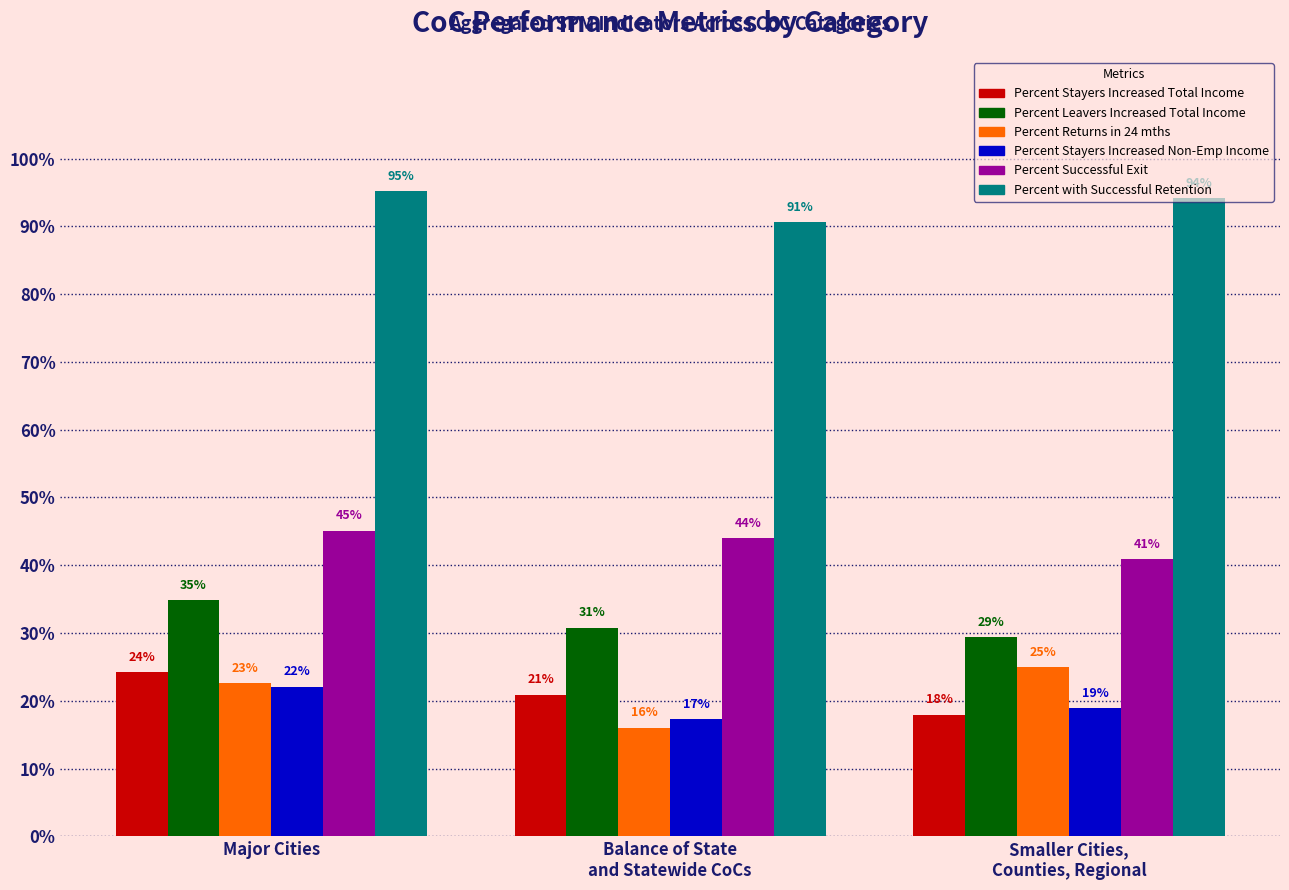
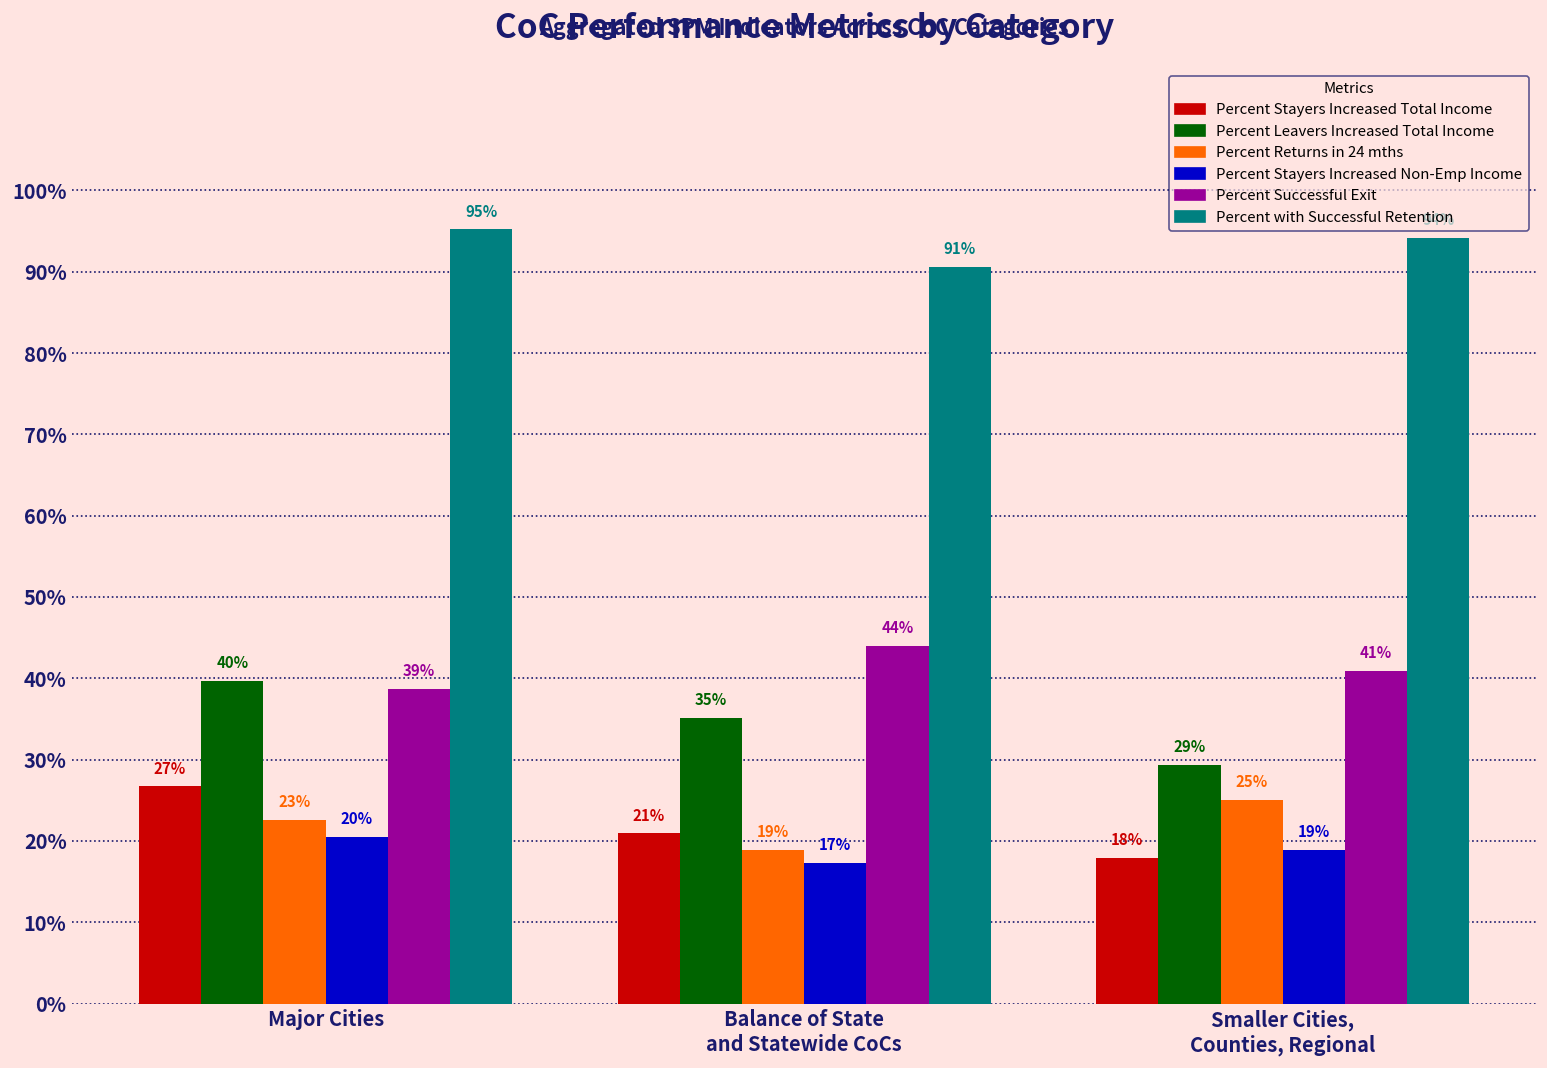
Percent Stayers Increased Total Income, Major Cities: 24% -> 27%
Percent Leavers Increased Total Income, Major Cities: 35% -> 40%
Percent Stayers Increased Non-Emp Income, Major Cities: 22% -> 20%
Percent Successful Exit, Major Cities: 45% -> 39%
Percent Leavers Increased Total Income, Balance of State and Statewide CoCs: 31% -> 35%
Percent Returns in 24 mths, Balance of State and Statewide CoCs: 16% -> 19%
